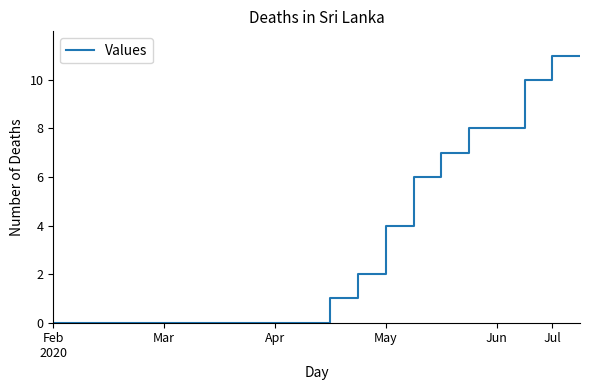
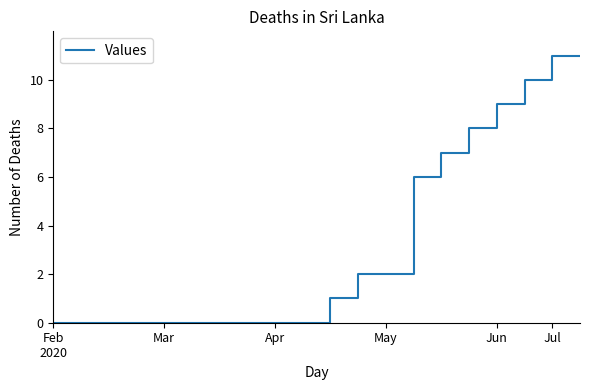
May: 4 -> 2
Jun: 8 -> 9
